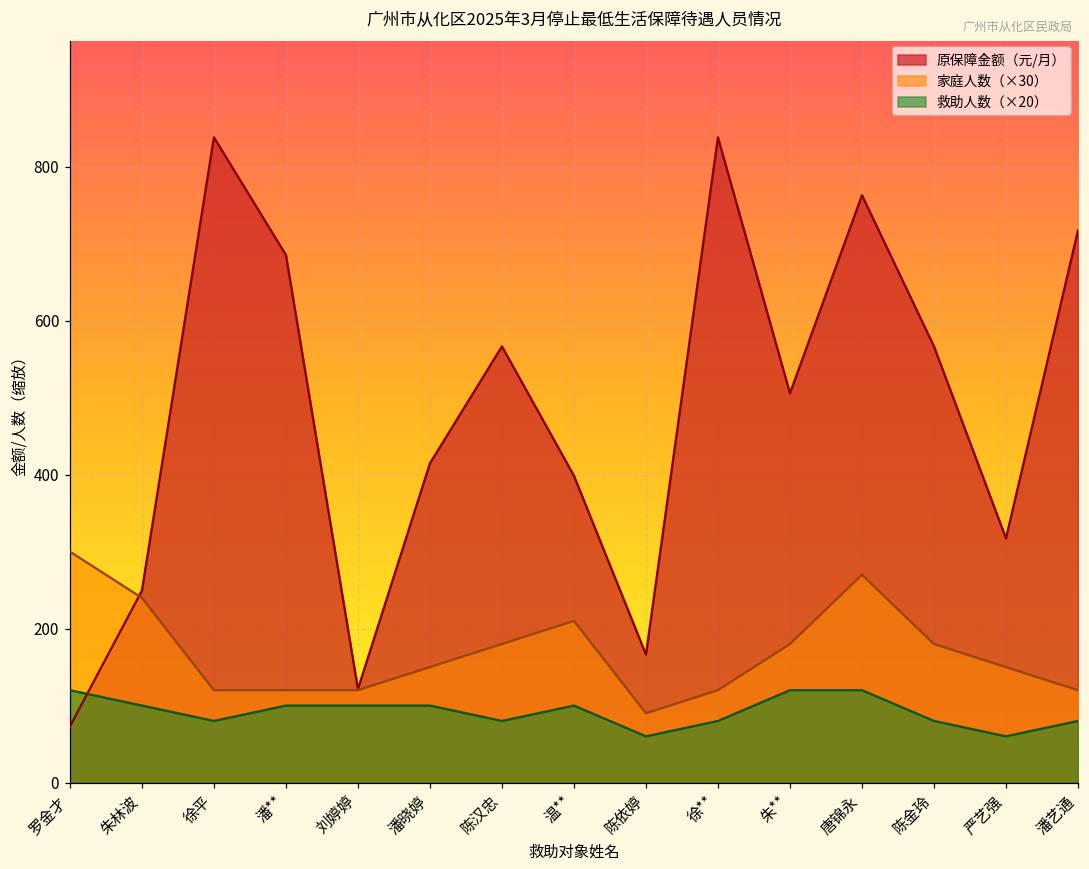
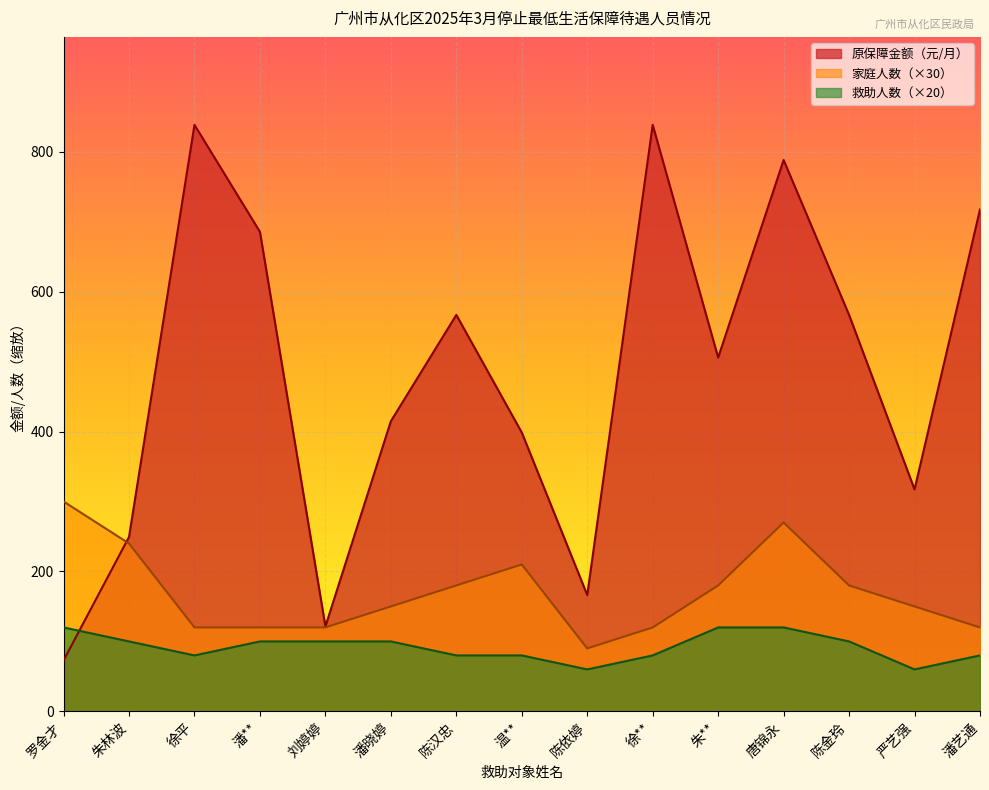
救助人数（×20）, 温**: 100 -> 80
原保障金额（元/月）, 唐锦永: 760 -> 790
救助人数（×20）, 陈金玲: 80 -> 100
